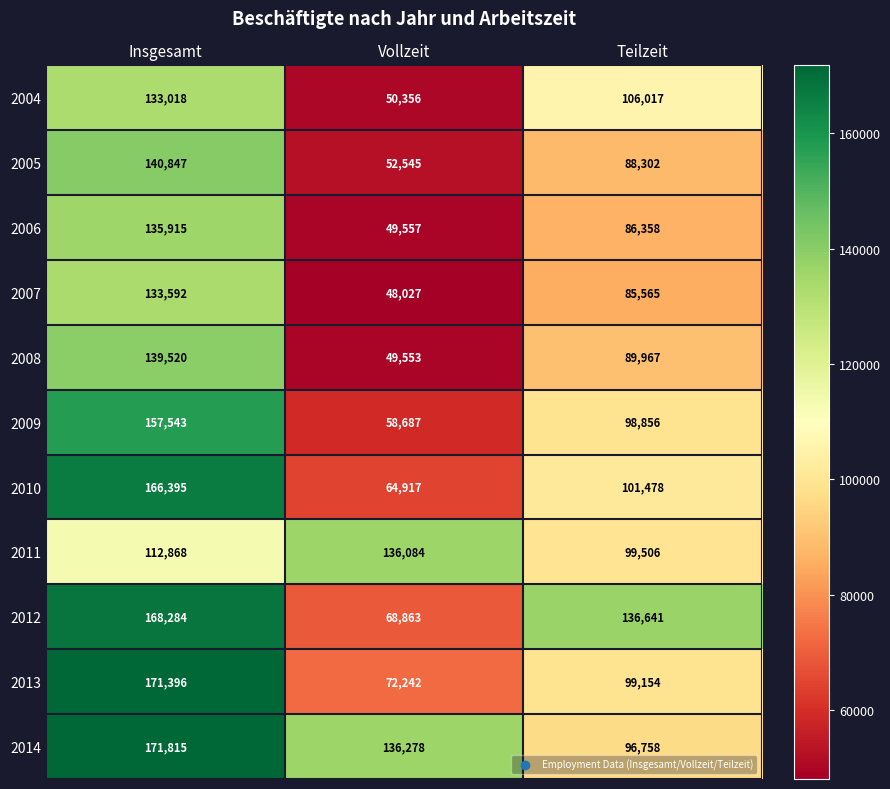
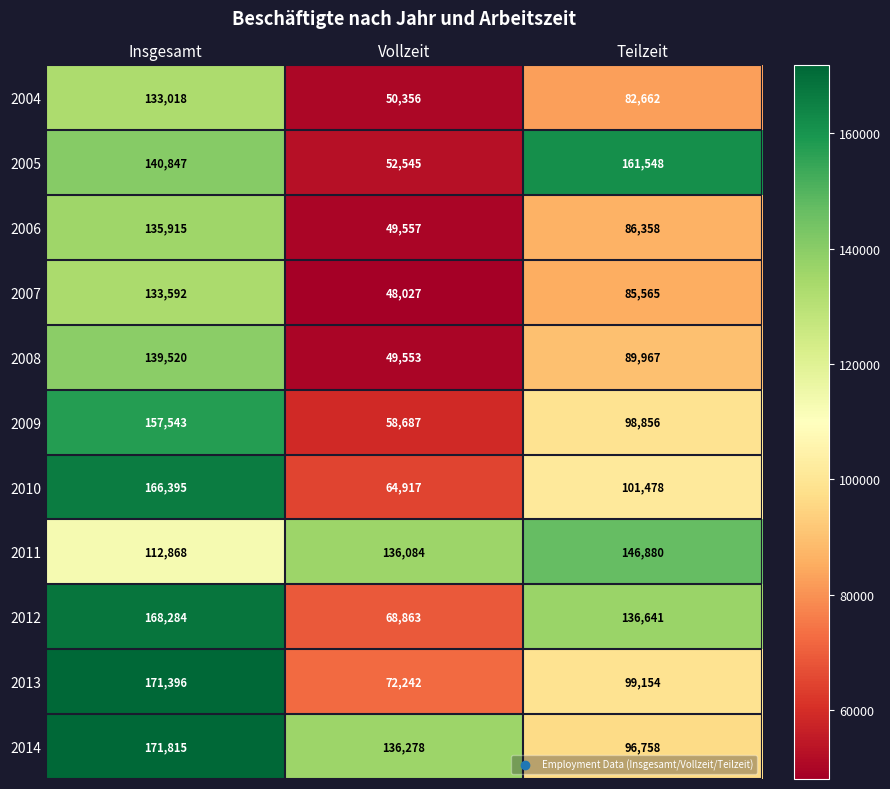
2004, Teilzeit: 106,017 -> 82,662
2005, Teilzeit: 88,302 -> 161,548
2011, Teilzeit: 99,506 -> 146,880
